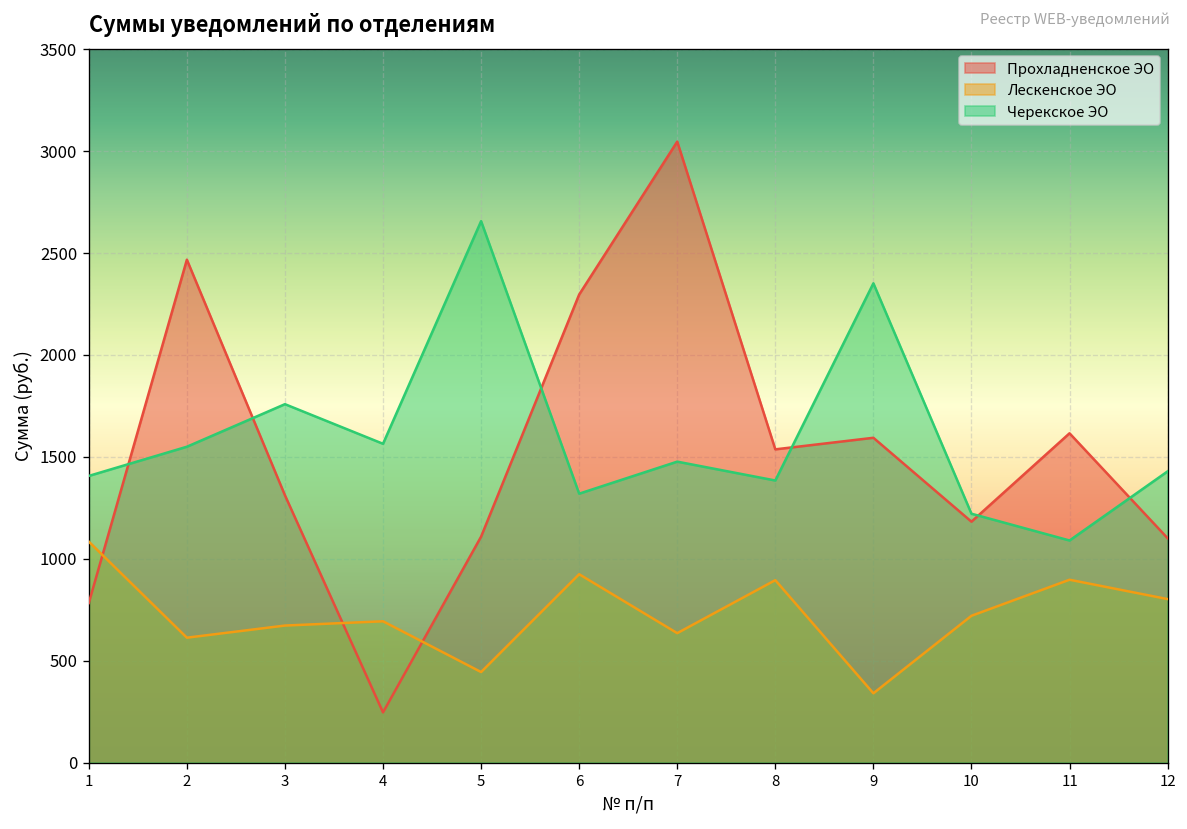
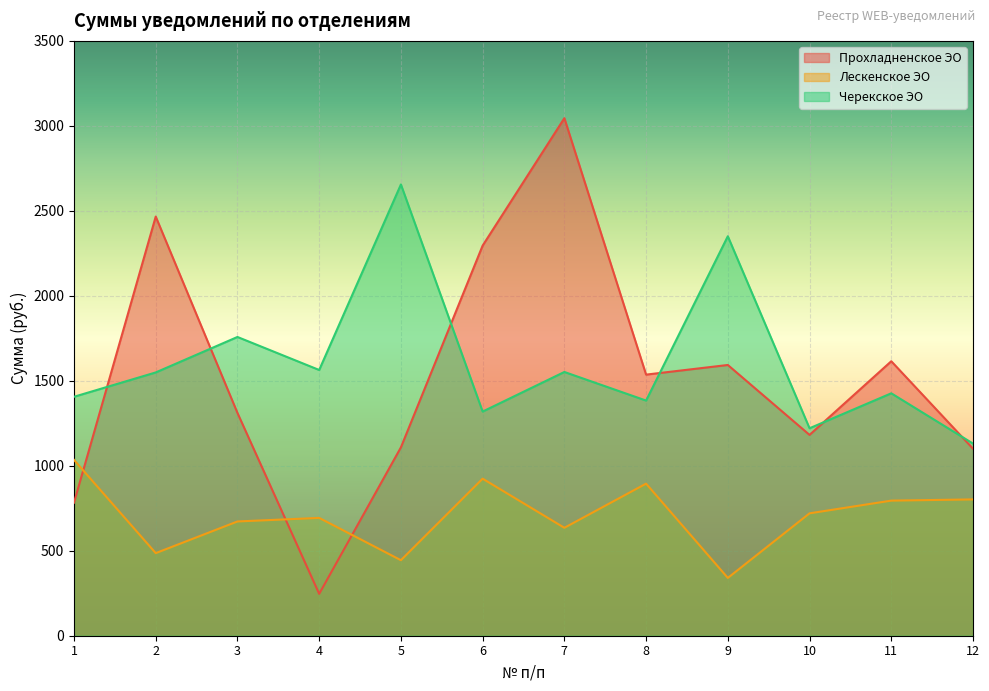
Лескенское ЭО, 1: 1080 -> 1030
Лескенское ЭО, 2: 610 -> 490
Черекское ЭО, 7: 1480 -> 1550
Лескенское ЭО, 11: 900 -> 790
Черекское ЭО, 11: 1090 -> 1430
Черекское ЭО, 12: 1430 -> 1130
